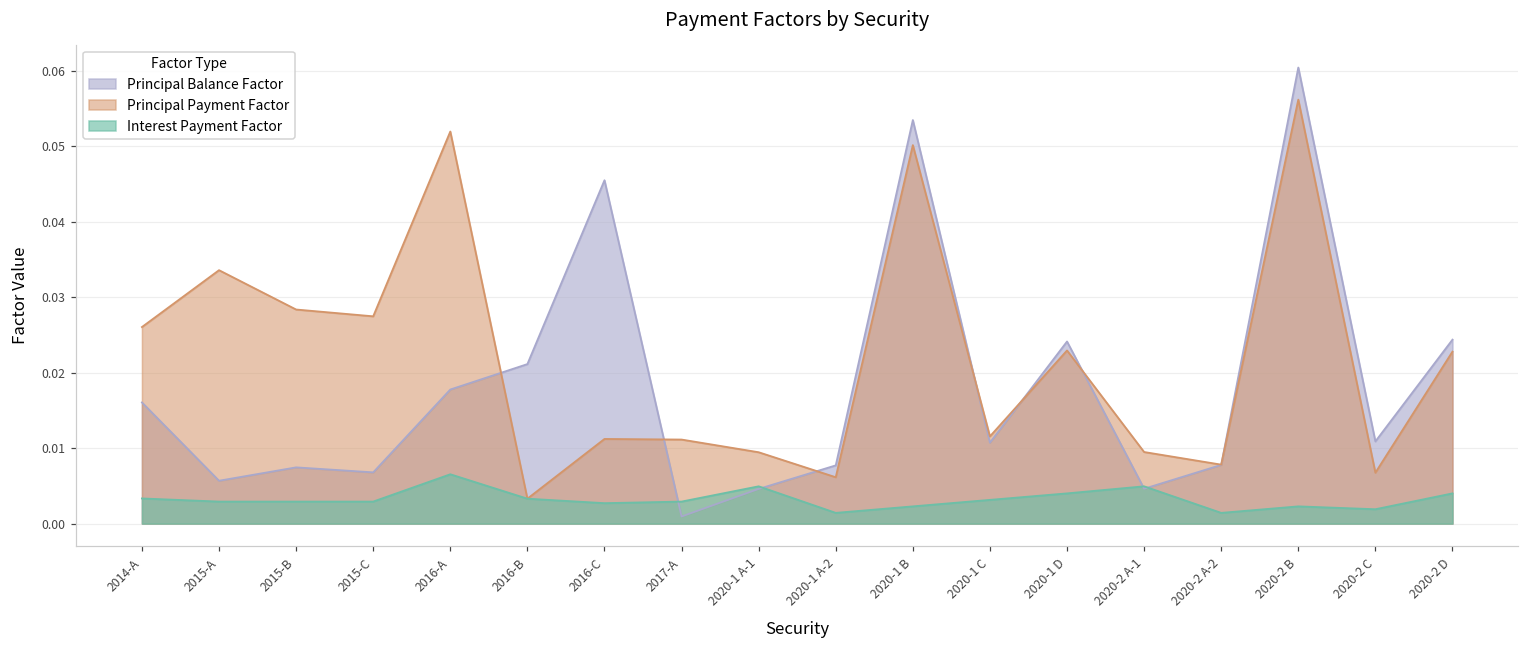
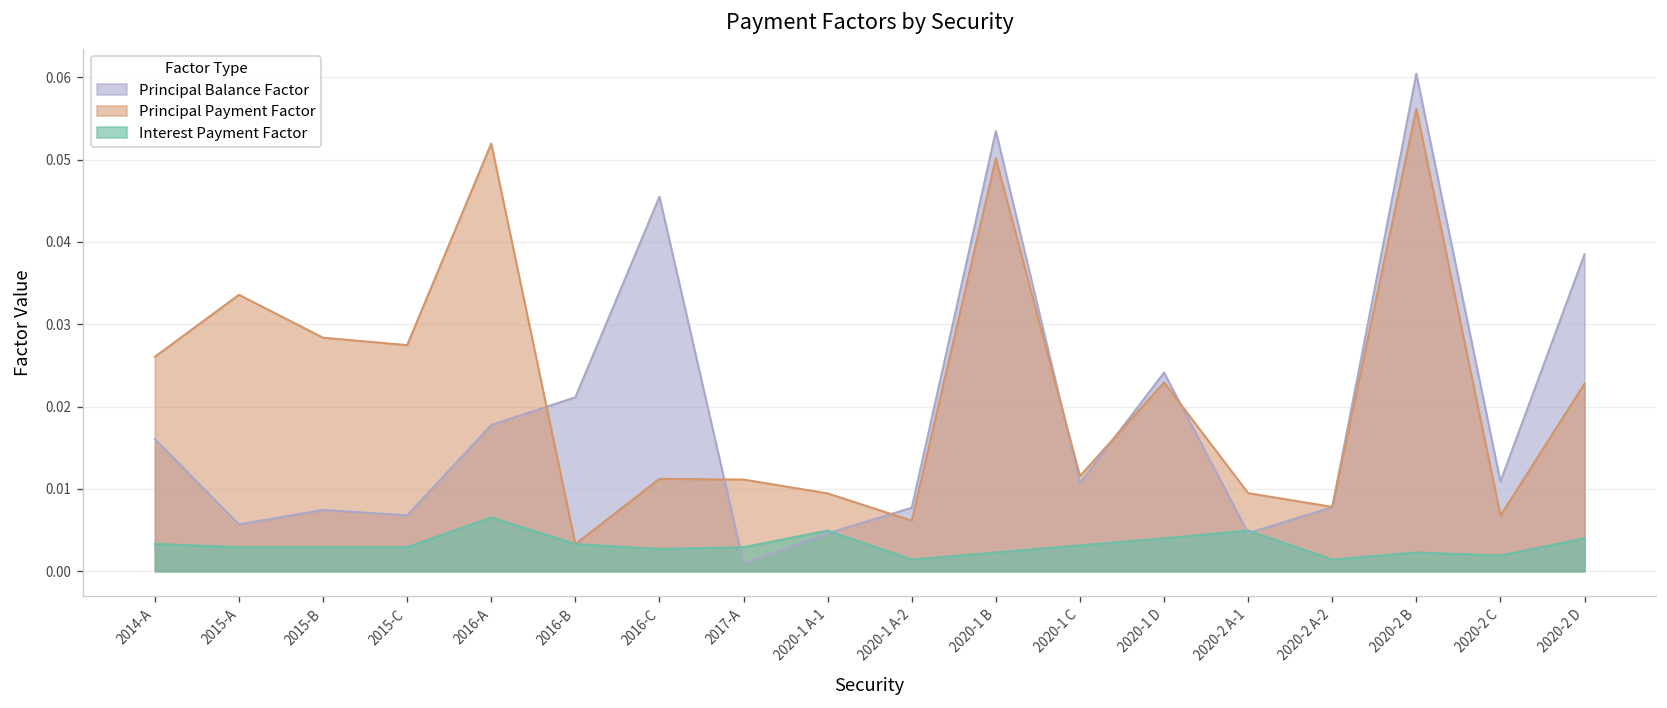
Principal Balance Factor, 2020-2 D: 0.024 -> 0.039
